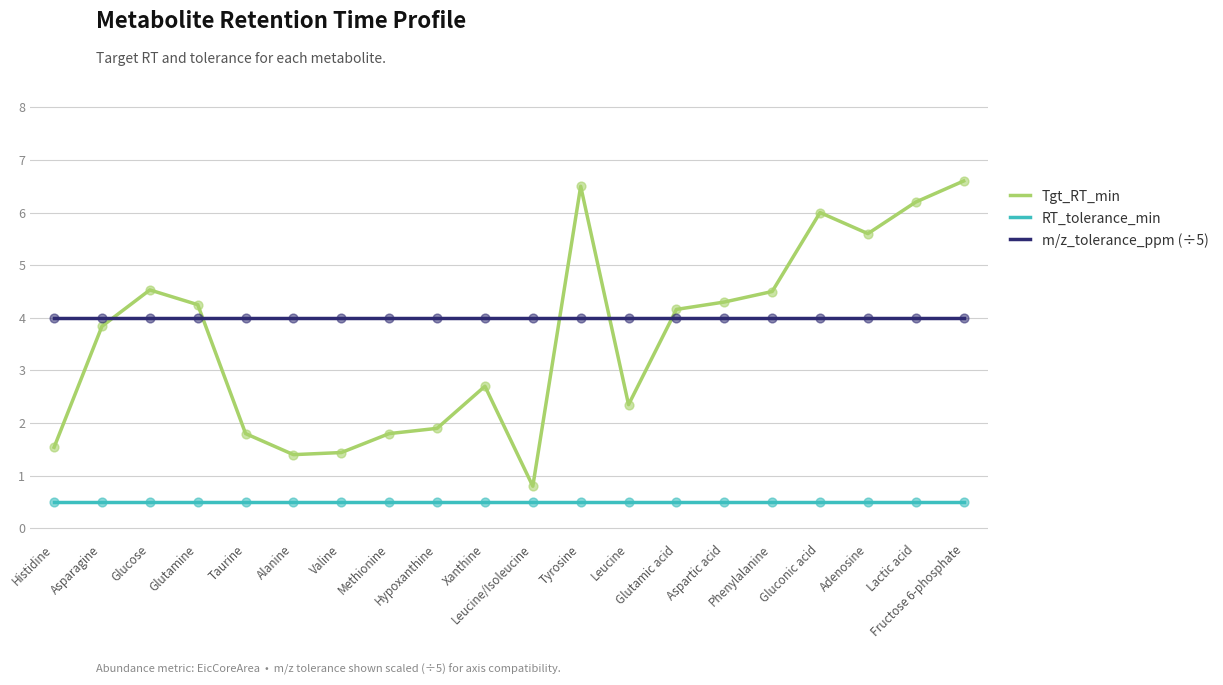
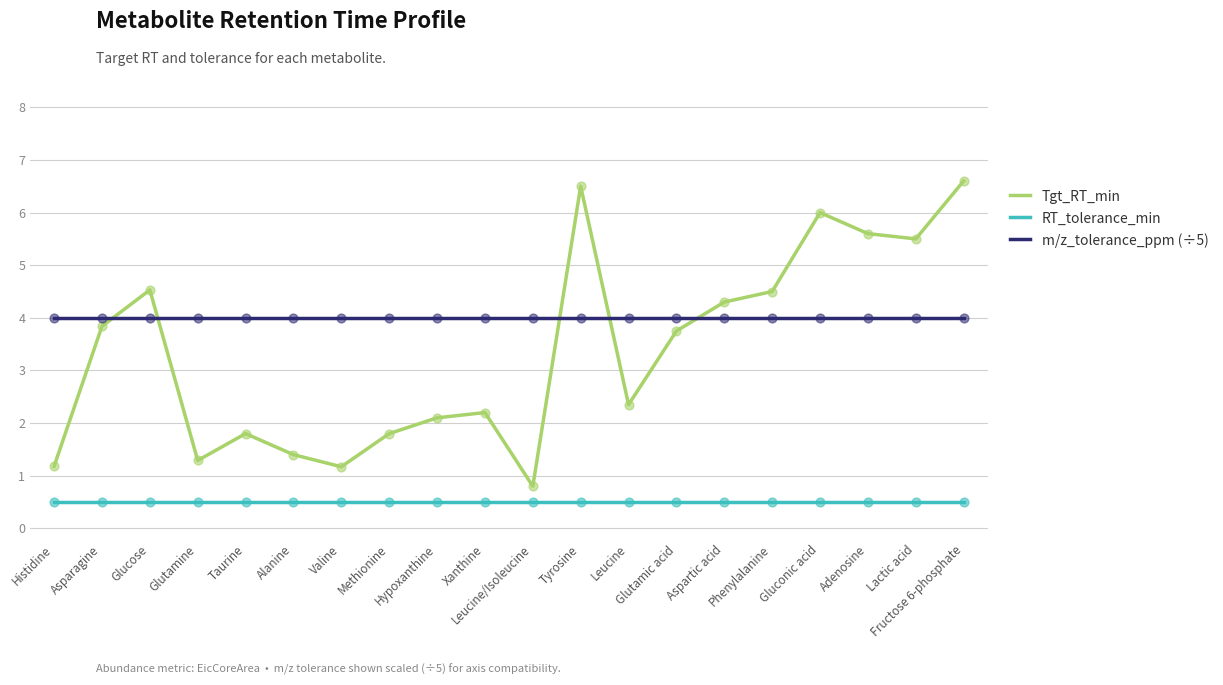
Tgt_RT_min, Histidine: 1.5 -> 1.2
Tgt_RT_min, Glutamine: 4.3 -> 1.3
Tgt_RT_min, Valine: 1.4 -> 1.2
Tgt_RT_min, Hypoxanthine: 1.9 -> 2.1
Tgt_RT_min, Xanthine: 2.7 -> 2.2
Tgt_RT_min, Glutamic acid: 4.2 -> 3.8
Tgt_RT_min, Lactic acid: 6.2 -> 5.5
